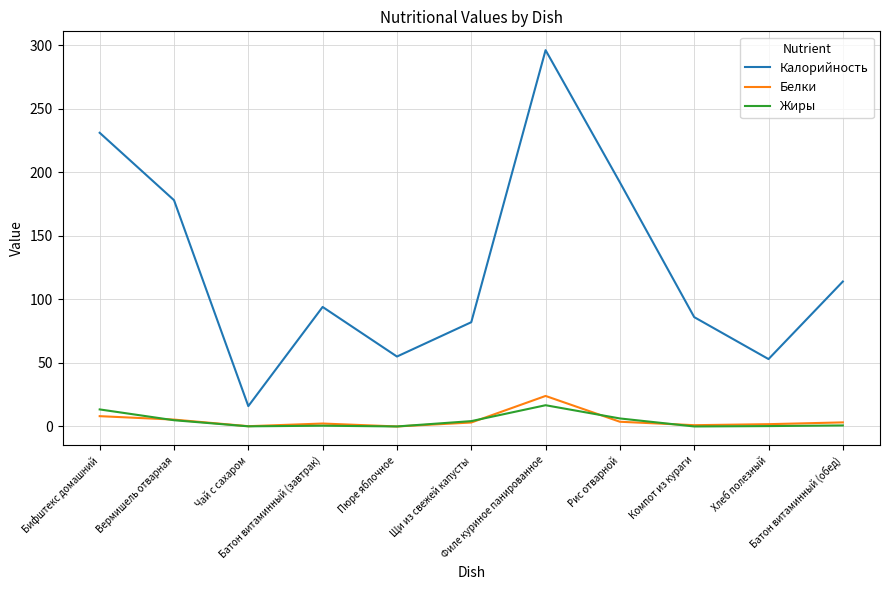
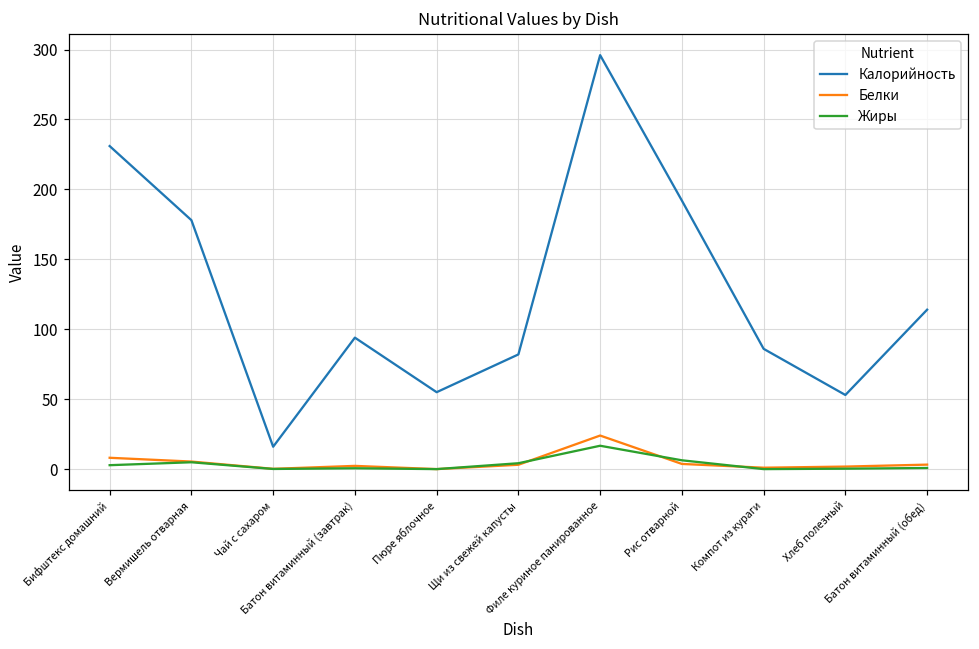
Жиры, Бифштекс домашний: 13 -> 3
